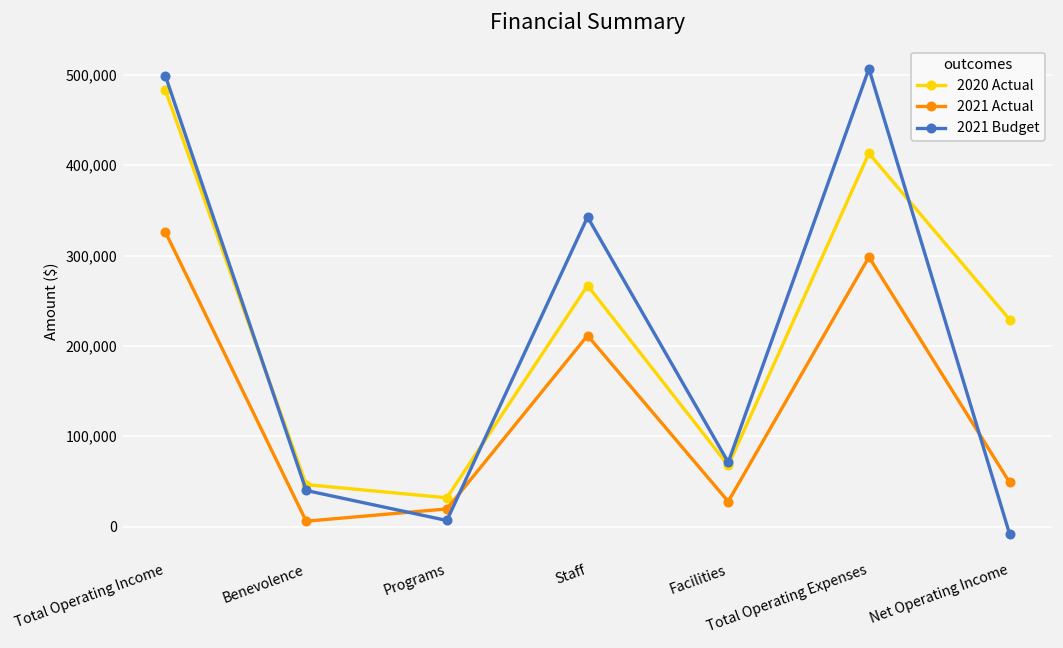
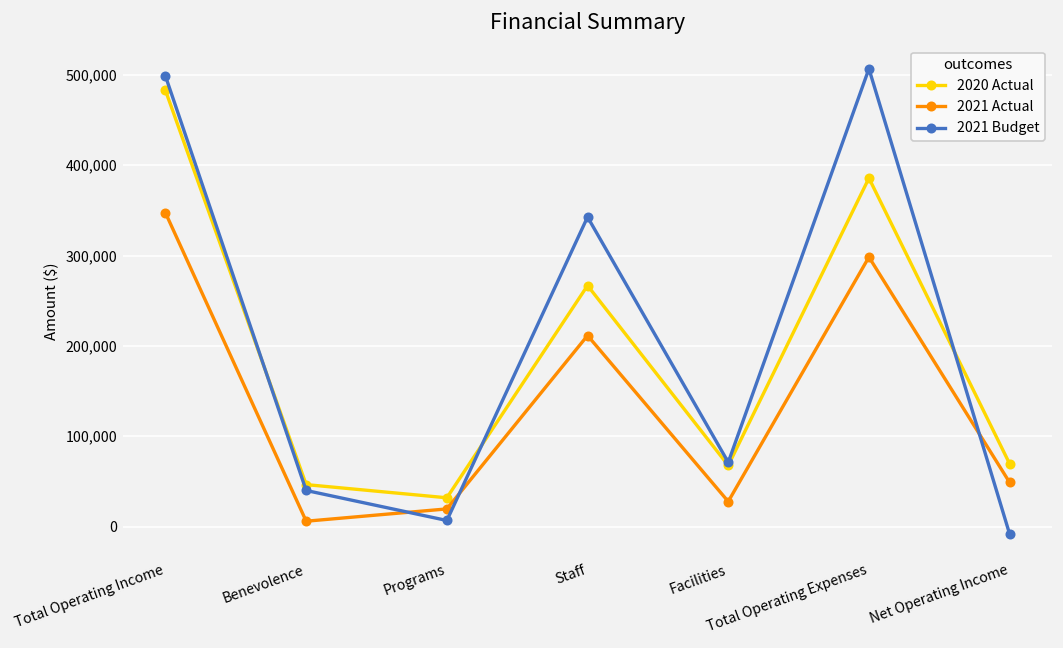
2021 Actual, Total Operating Income: 330,000 -> 350,000
2020 Actual, Total Operating Expenses: 410,000 -> 390,000
2020 Actual, Net Operating Income: 230,000 -> 70,000
